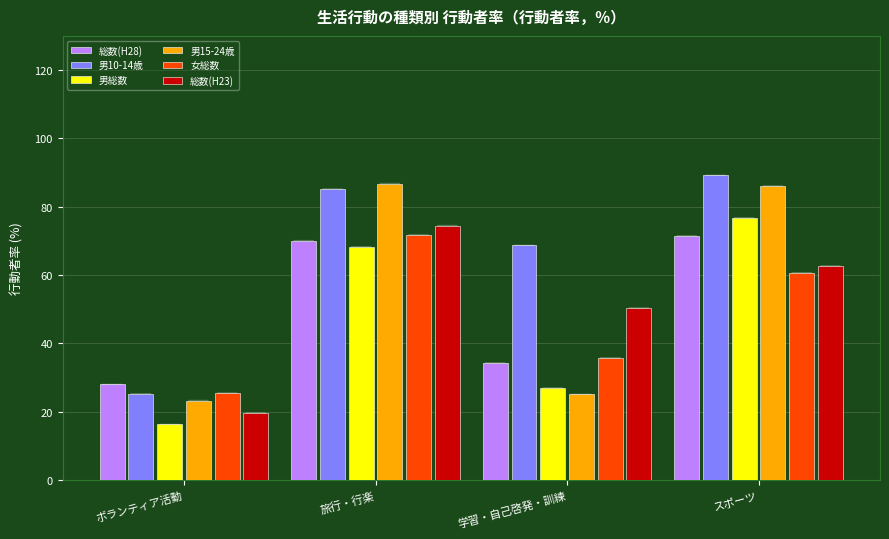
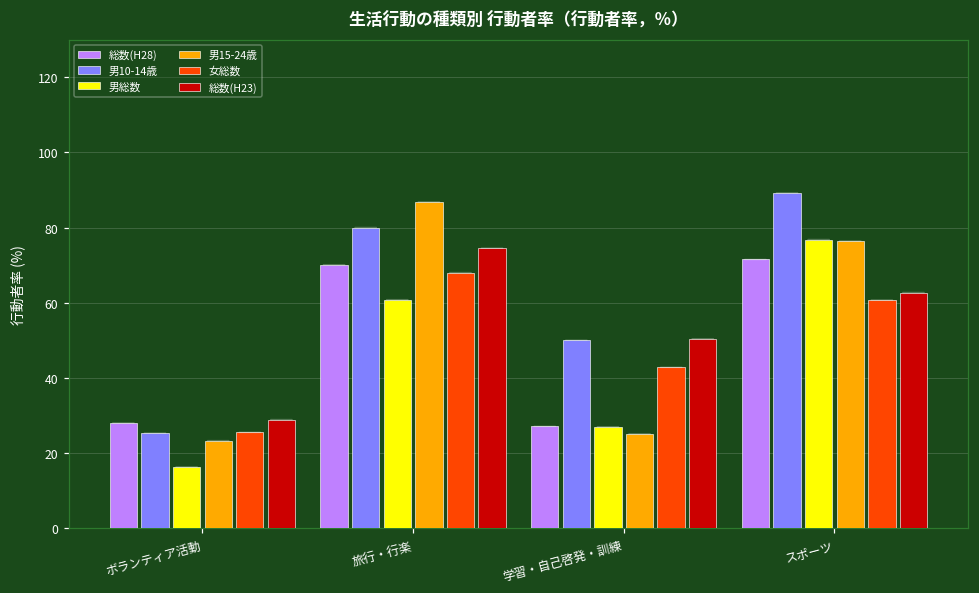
総数(H23), ボランティア活動: 20 -> 29
男10-14歳, 旅行・行楽: 85 -> 80
男総数, 旅行・行楽: 68 -> 61
女総数, 旅行・行楽: 72 -> 68
総数(H28), 学習・自己啓発・訓練: 34 -> 27
男10-14歳, 学習・自己啓発・訓練: 69 -> 50
女総数, 学習・自己啓発・訓練: 36 -> 43
男15-24歳, スポーツ: 86 -> 76
